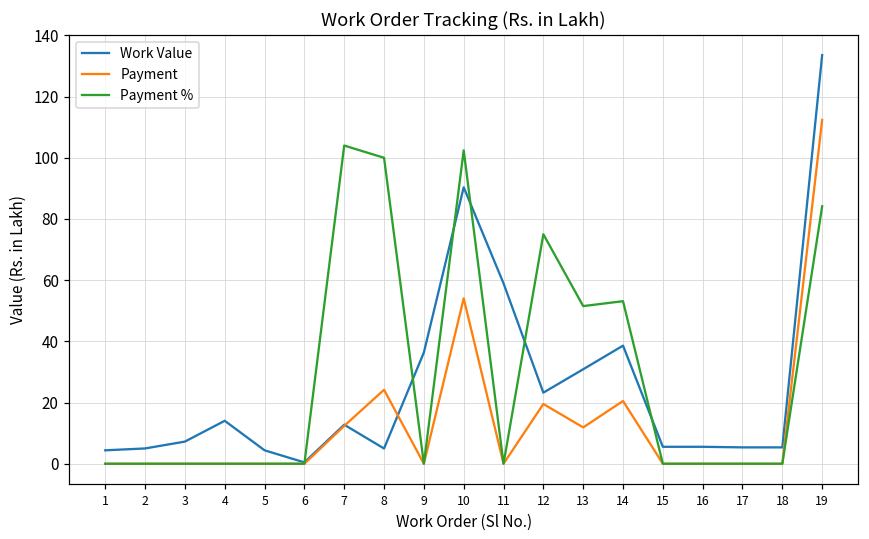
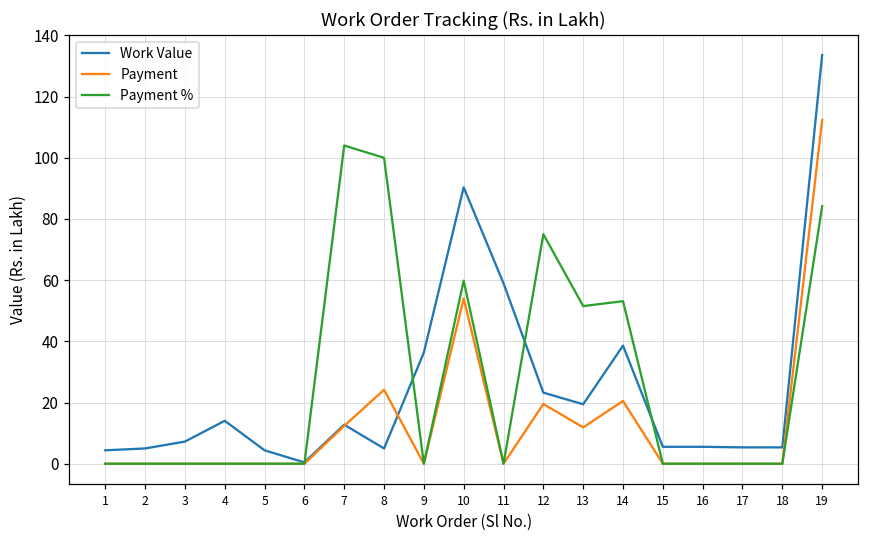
Payment %, 10: 102 -> 60
Work Value, 13: 31 -> 19
